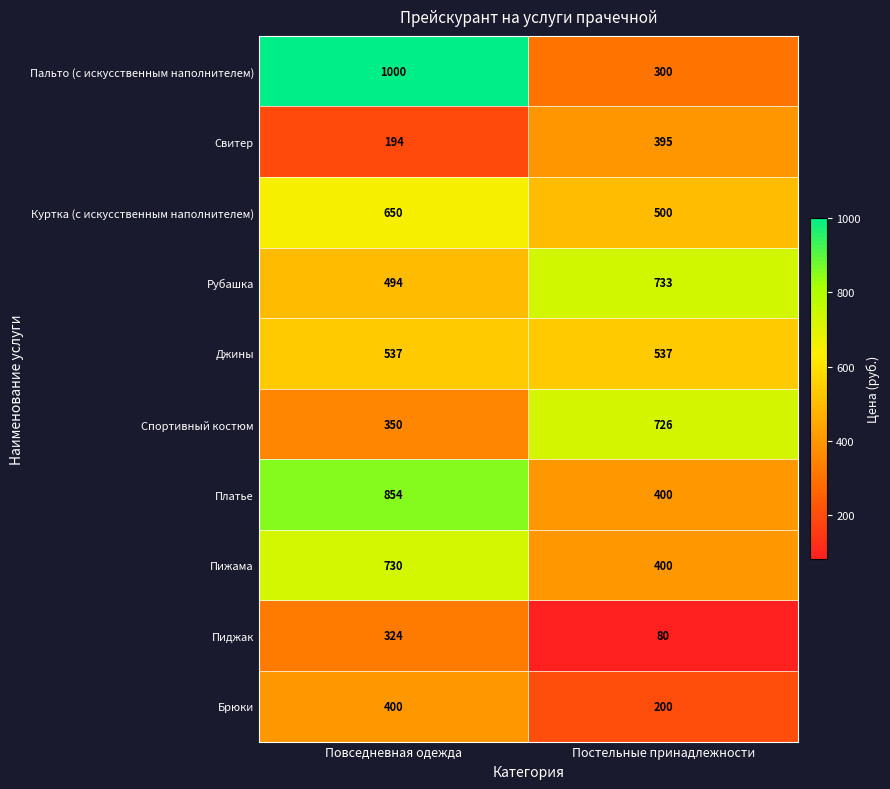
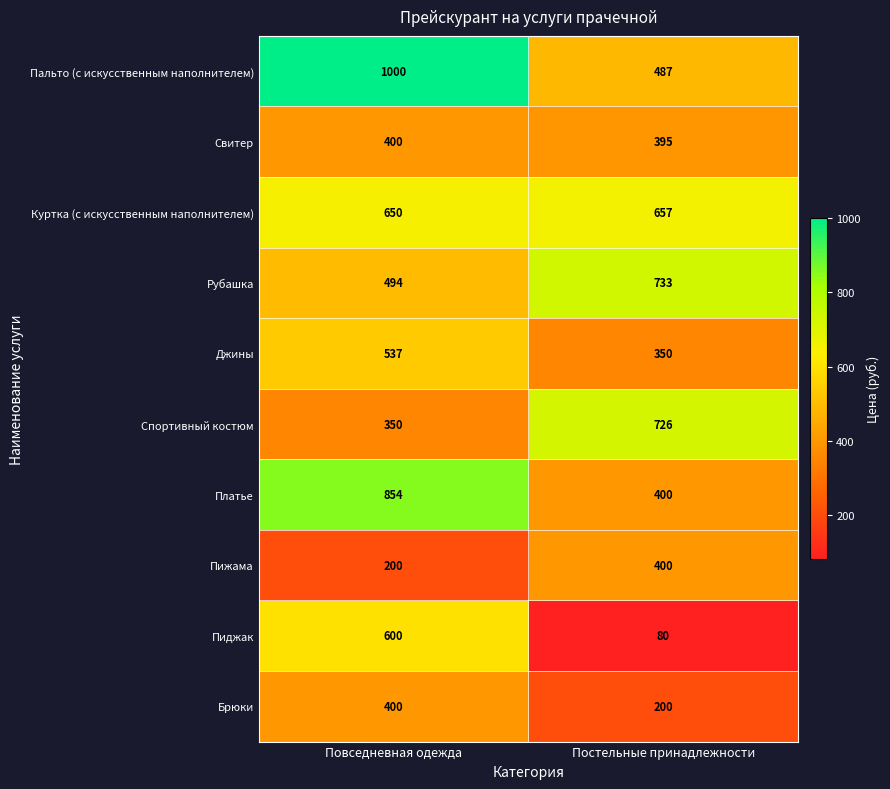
Пальто (с искусственным наполнителем), Постельные принадлежности: 300 -> 487
Свитер, Повседневная одежда: 194 -> 400
Куртка (с искусственным наполнителем), Постельные принадлежности: 500 -> 657
Джины, Постельные принадлежности: 537 -> 350
Пижама, Повседневная одежда: 730 -> 200
Пиджак, Повседневная одежда: 324 -> 600
